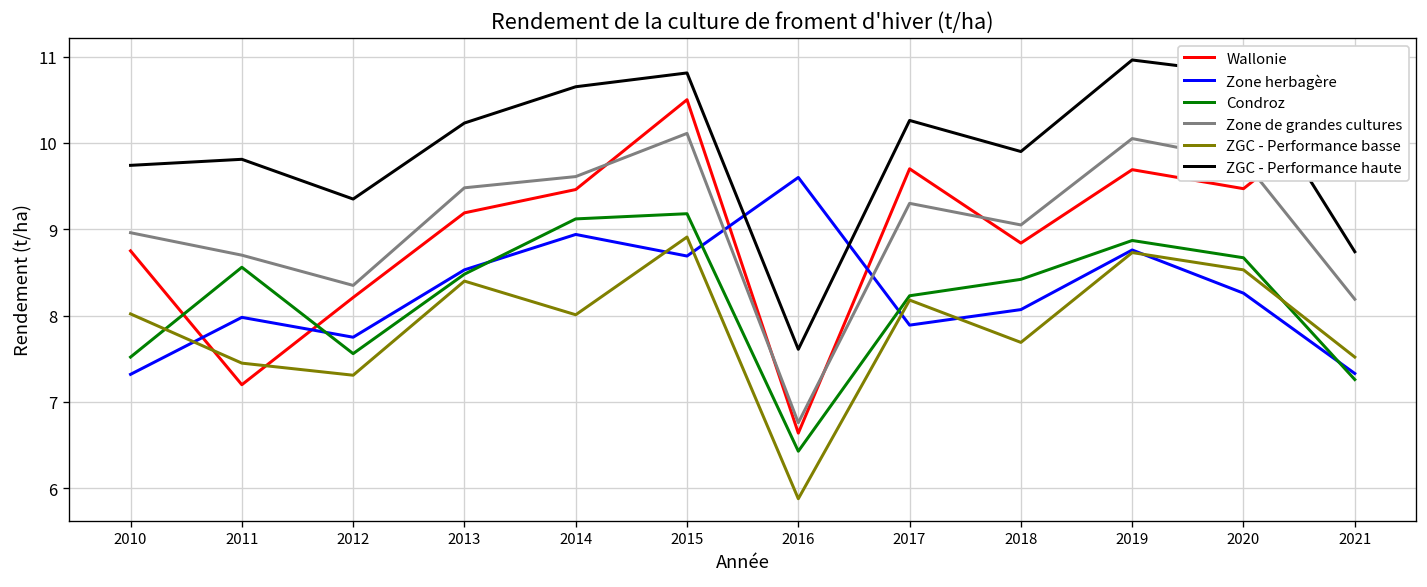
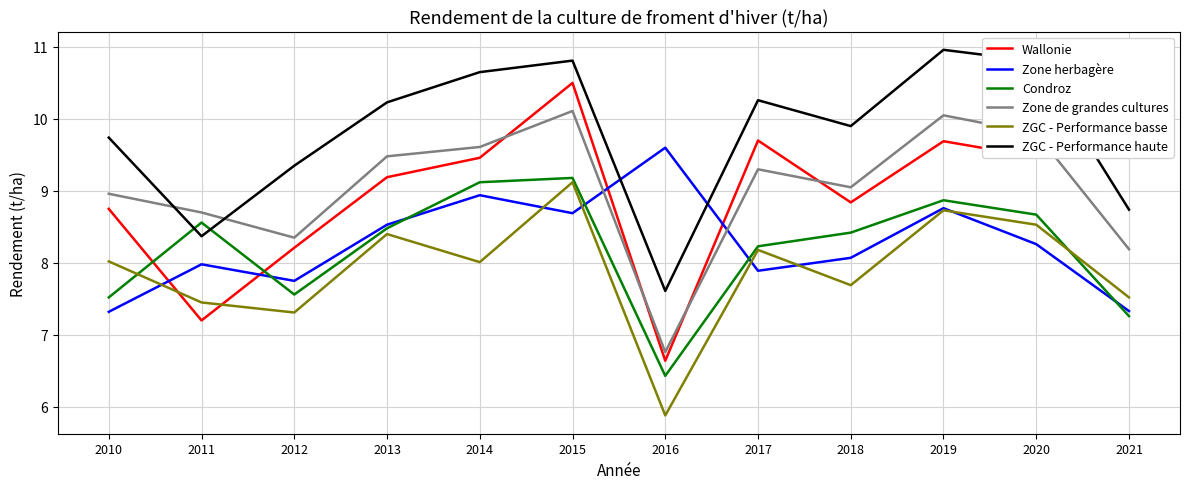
ZGC - Performance haute, 2011: 9.8 -> 8.4
ZGC - Performance basse, 2015: 8.9 -> 9.1
